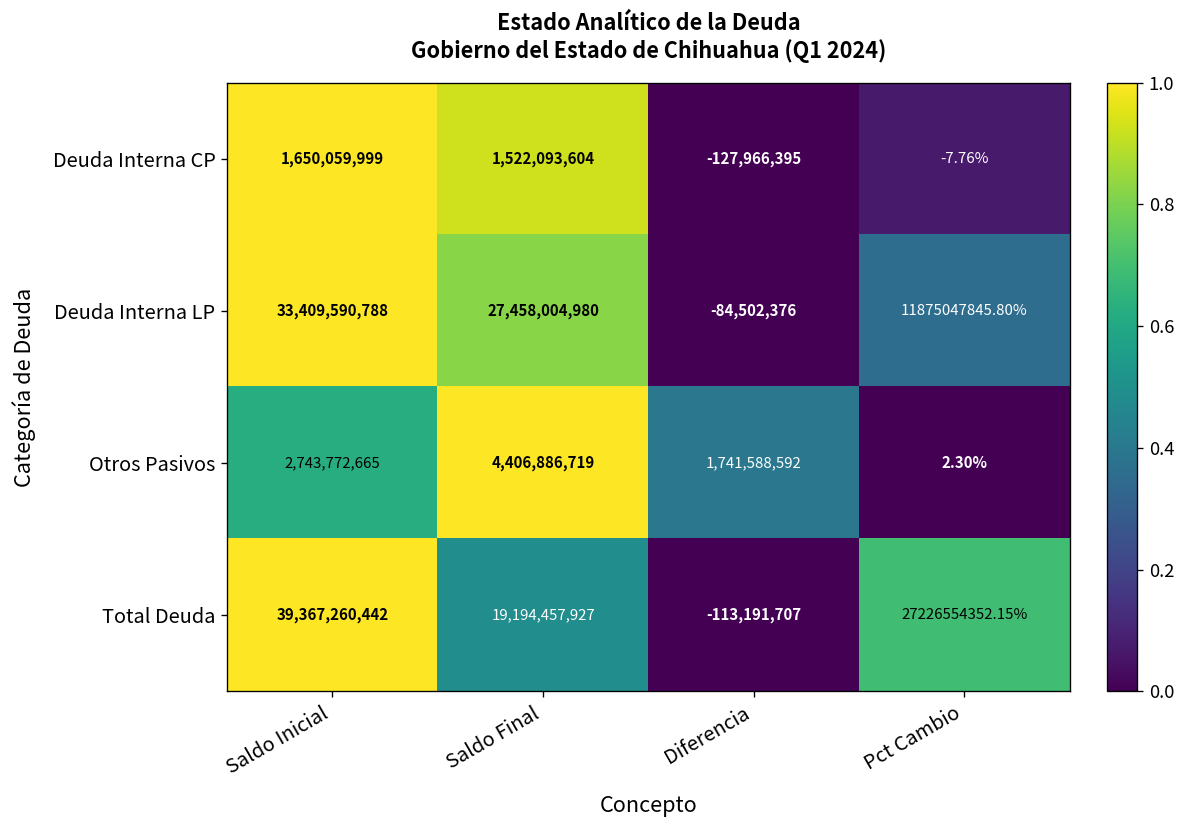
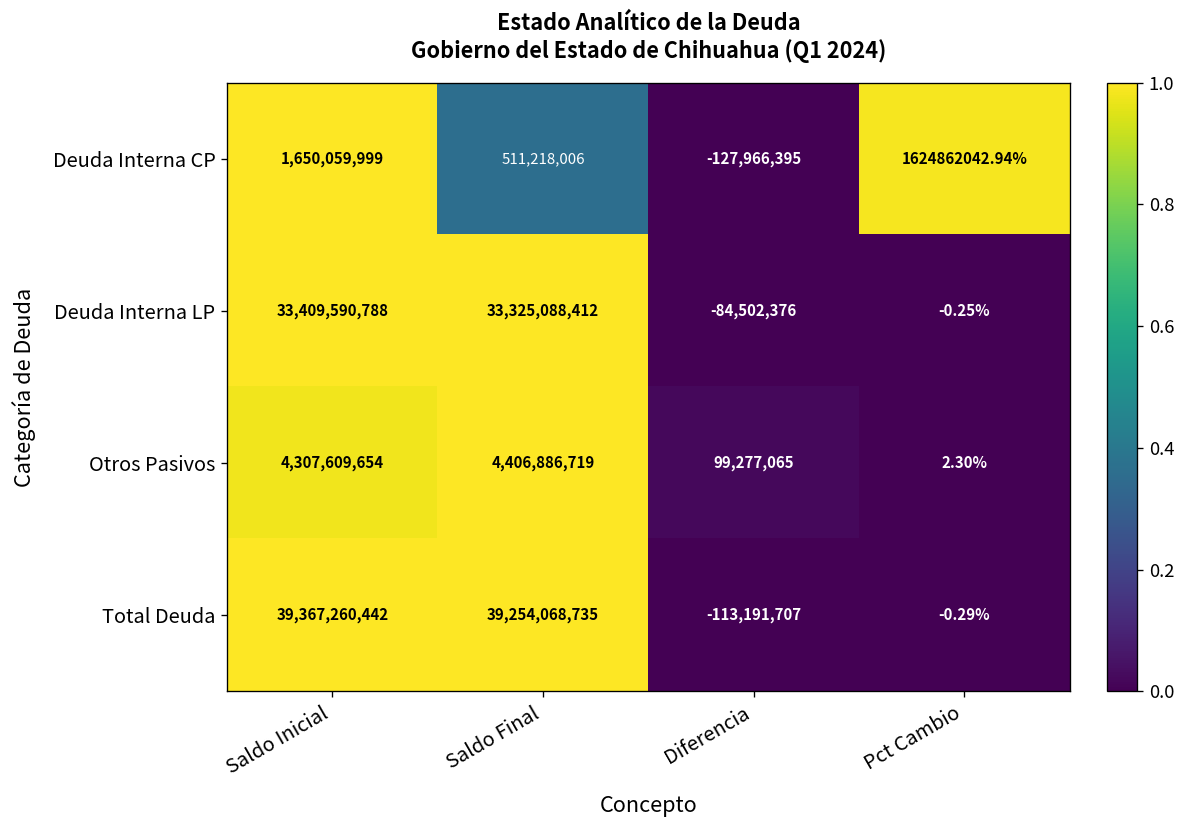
Deuda Interna CP, Saldo Final: 1,522,093,604 -> 511,218,006
Deuda Interna CP, Pct Cambio: -7.76% -> 1624862042.94%
Deuda Interna LP, Saldo Final: 27,458,004,980 -> 33,325,088,412
Deuda Interna LP, Pct Cambio: 11875047845.80% -> -0.25%
Otros Pasivos, Saldo Inicial: 2,743,772,665 -> 4,307,609,654
Otros Pasivos, Diferencia: 1,741,588,592 -> 99,277,065
Total Deuda, Saldo Final: 19,194,457,927 -> 39,254,068,735
Total Deuda, Pct Cambio: 27226554352.15% -> -0.29%
